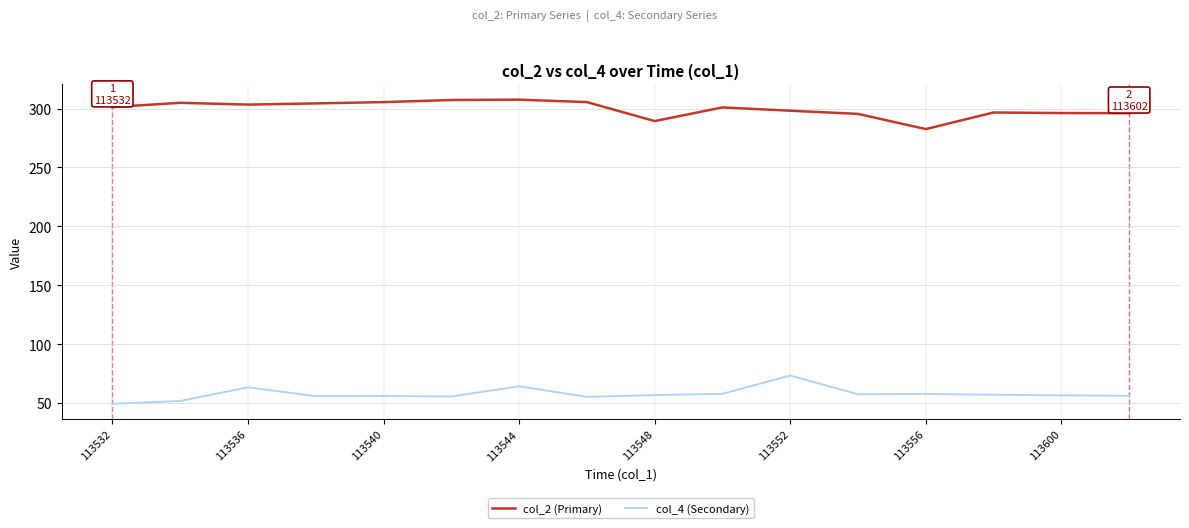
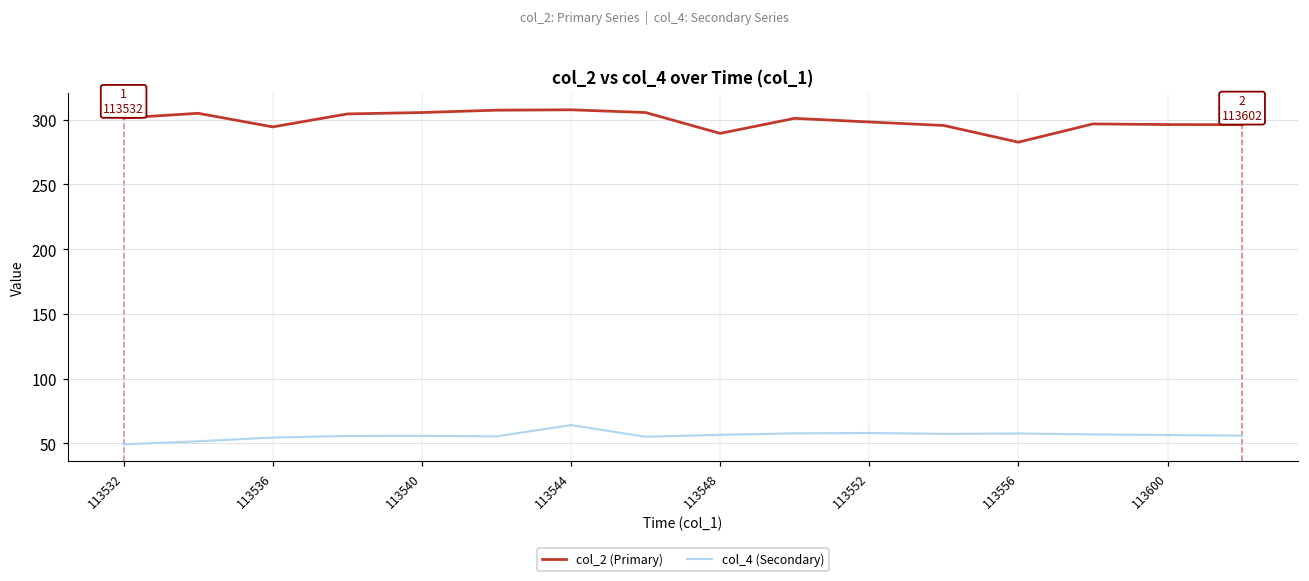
col_2 (Primary), 113536: 303 -> 294
col_4 (Secondary), 113536: 63 -> 55
col_4 (Secondary), 113552: 73 -> 58
